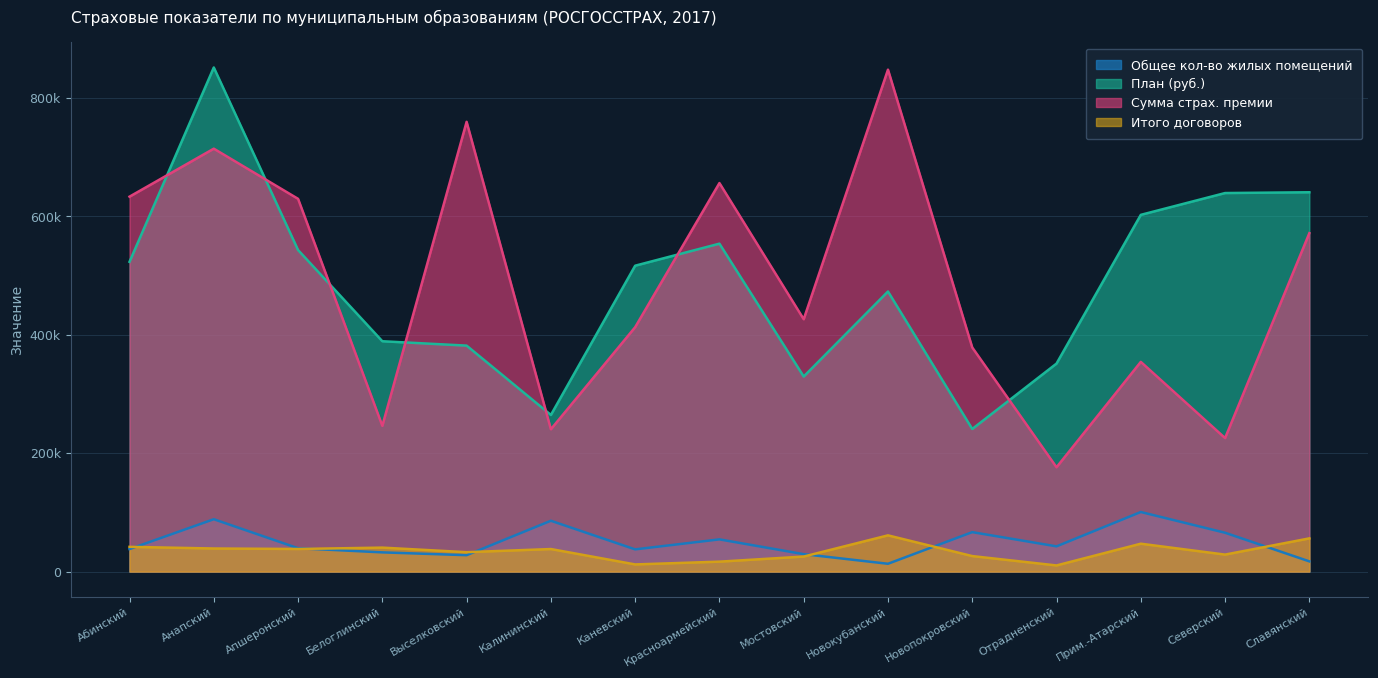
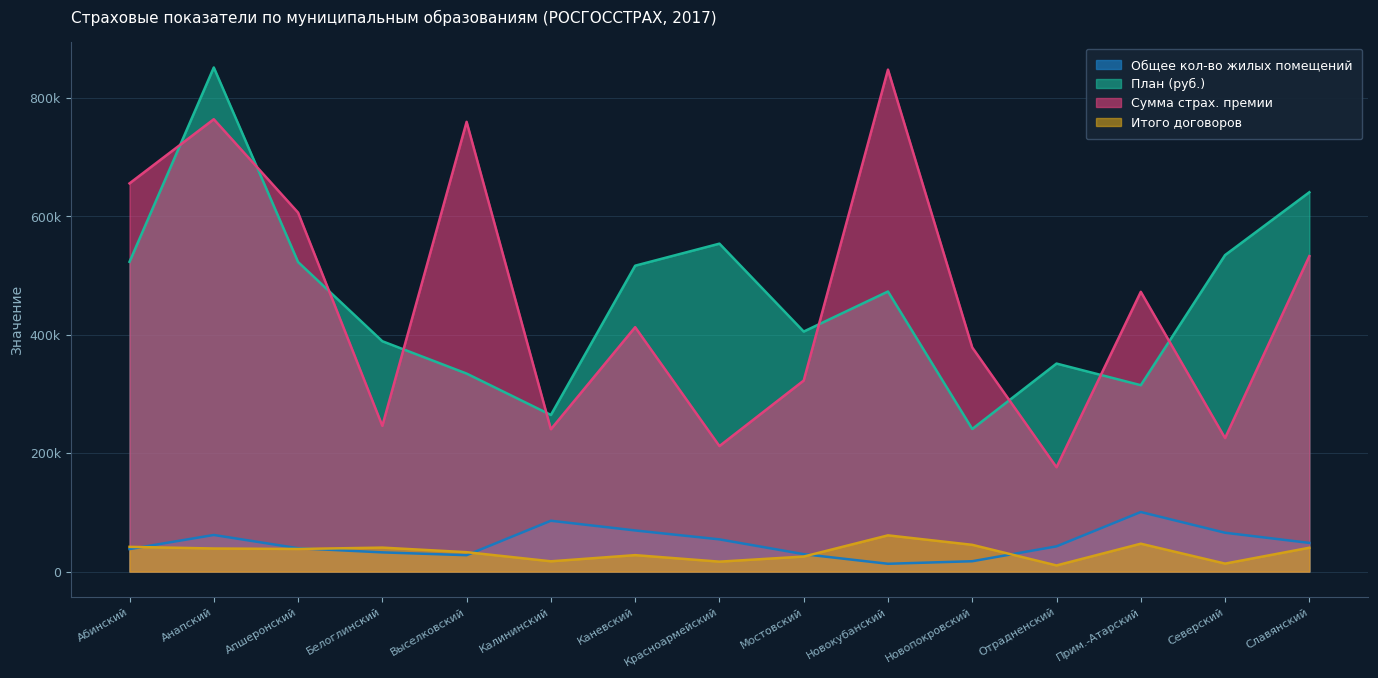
Сумма страх. премии, Абинский: 630000 -> 660000
Общее кол-во жилых помещений, Анапский: 90000 -> 60000
Сумма страх. премии, Анапский: 710000 -> 760000
План (руб.), Апшеронский: 540000 -> 520000
Сумма страх. премии, Апшеронский: 630000 -> 610000
План (руб.), Выселковский: 380000 -> 330000
Итого договоров, Калининский: 40000 -> 20000
Общее кол-во жилых помещений, Каневский: 40000 -> 70000
Итого договоров, Каневский: 10000 -> 30000
Сумма страх. премии, Красноармейский: 660000 -> 210000
План (руб.), Мостовский: 330000 -> 410000
Сумма страх. премии, Мостовский: 430000 -> 320000
Общее кол-во жилых помещений, Новопокровский: 70000 -> 20000
Итого договоров, Новопокровский: 30000 -> 50000
План (руб.), Прим.-Атарский: 600000 -> 310000
Сумма страх. премии, Прим.-Атарский: 350000 -> 470000
План (руб.), Северский: 640000 -> 530000
Итого договоров, Северский: 30000 -> 10000
Общее кол-во жилых помещений, Славянский: 20000 -> 50000
Сумма страх. премии, Славянский: 570000 -> 530000
Итого договоров, Славянский: 60000 -> 40000
